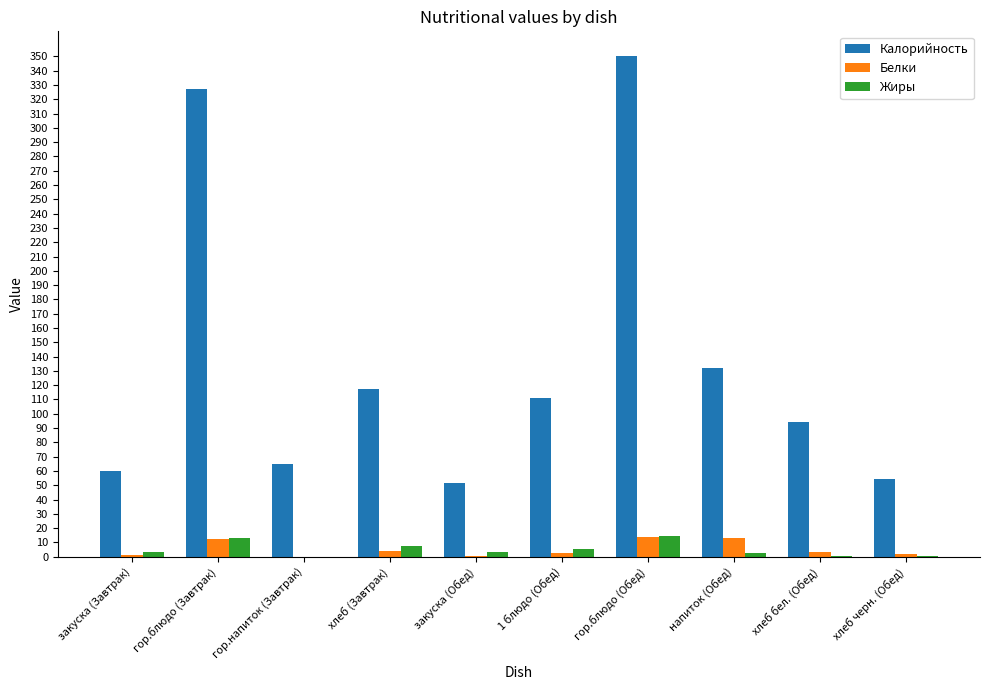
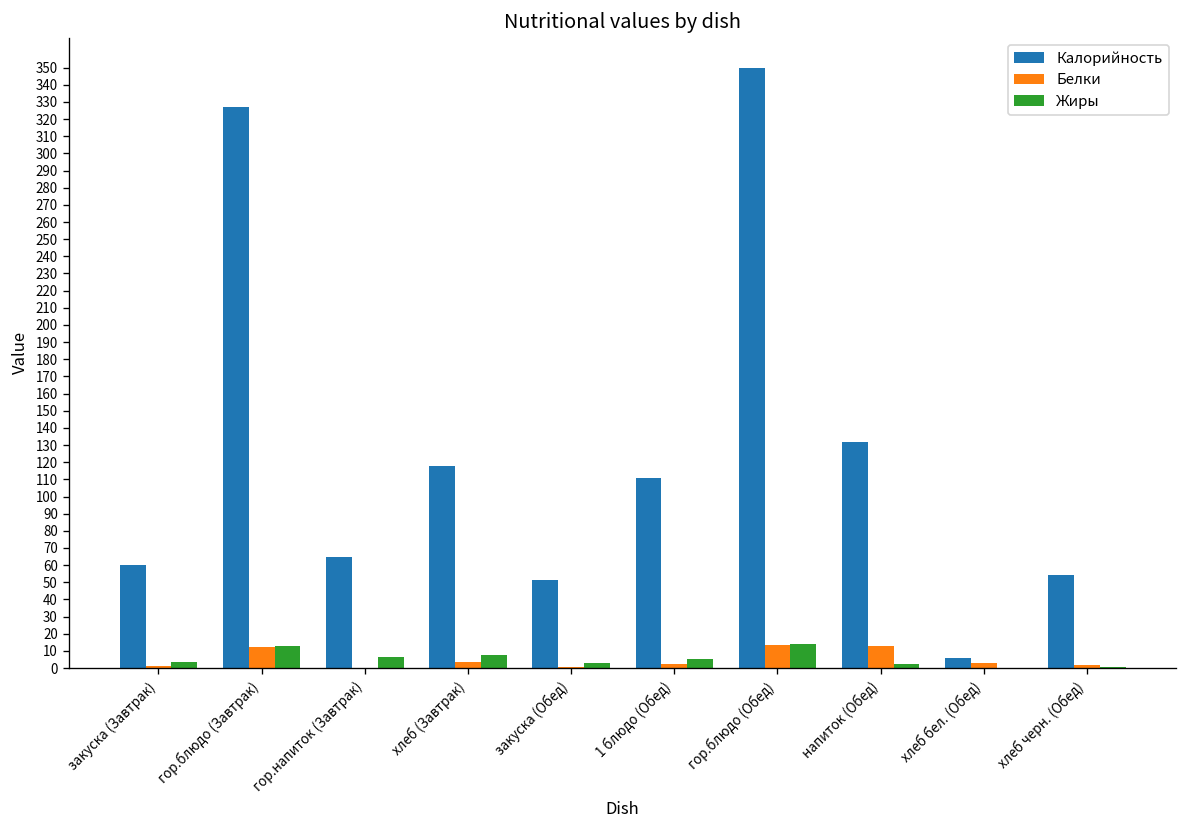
Жиры, гор.напиток (Завтрак): 0 -> 7
Калорийность, хлеб бел. (Обед): 94 -> 6
